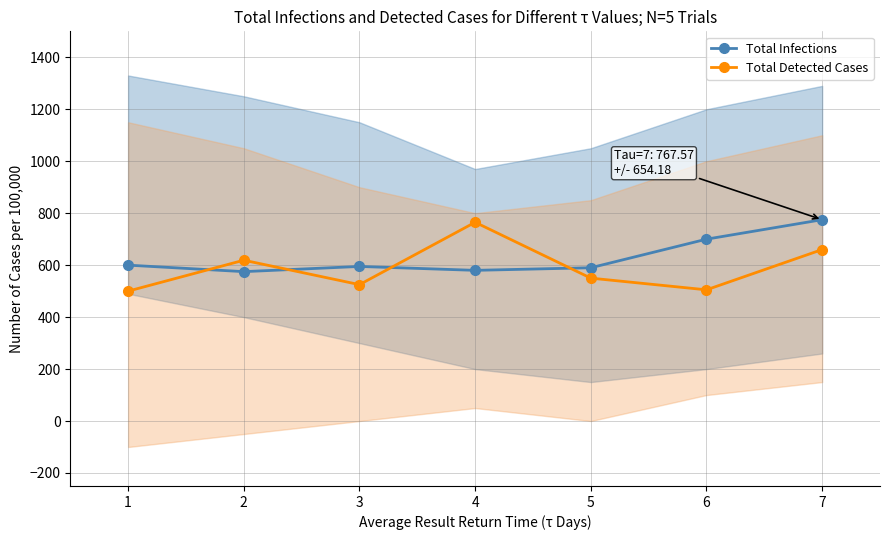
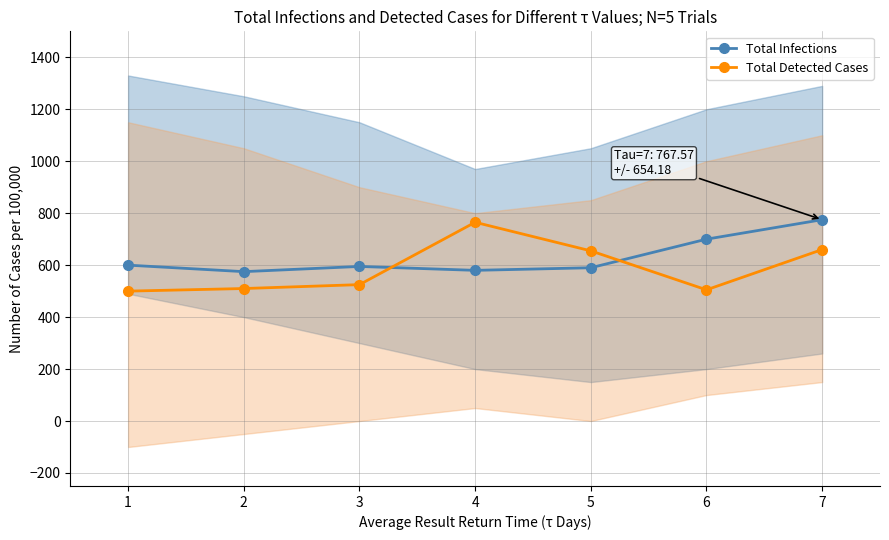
Total Detected Cases, 2: 620 -> 510
Total Detected Cases, 5: 550 -> 660
